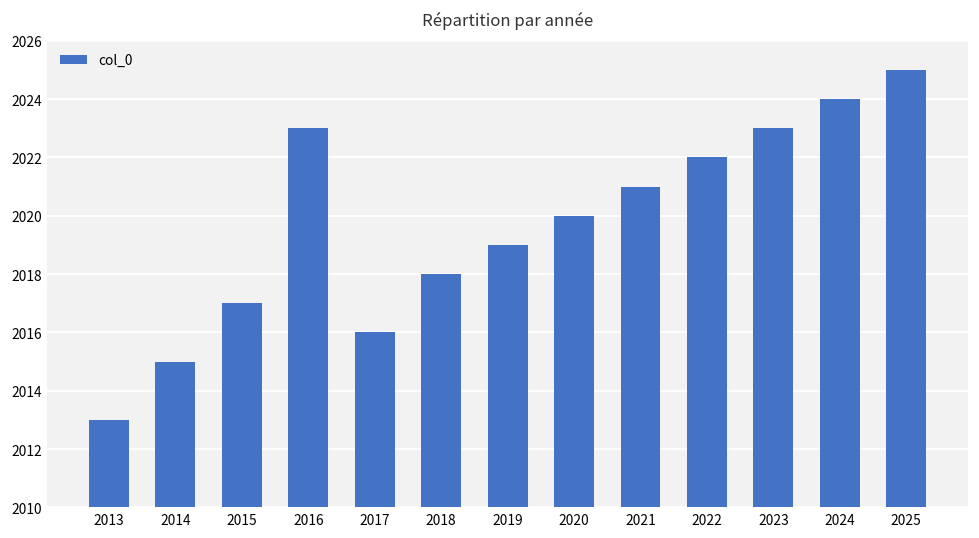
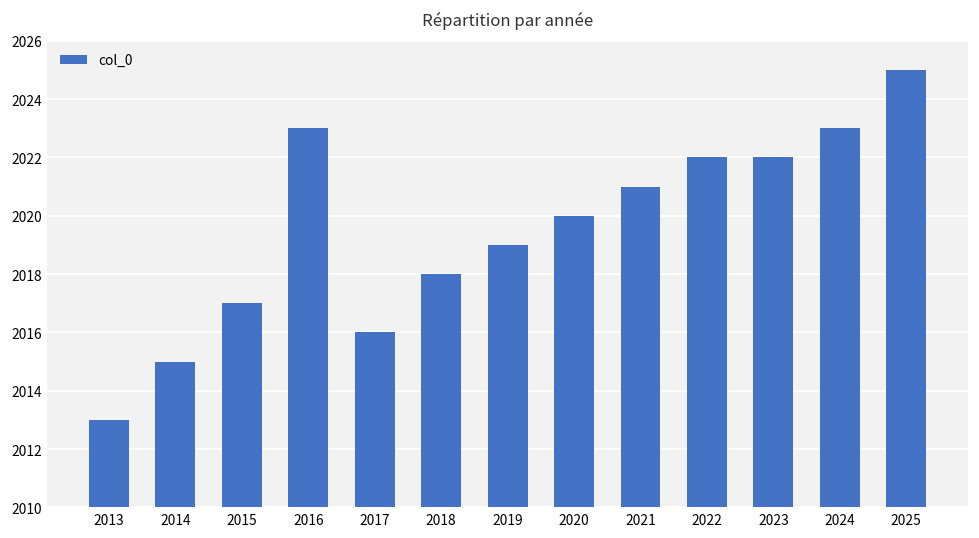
2023: 2023 -> 2022
2024: 2024 -> 2023
